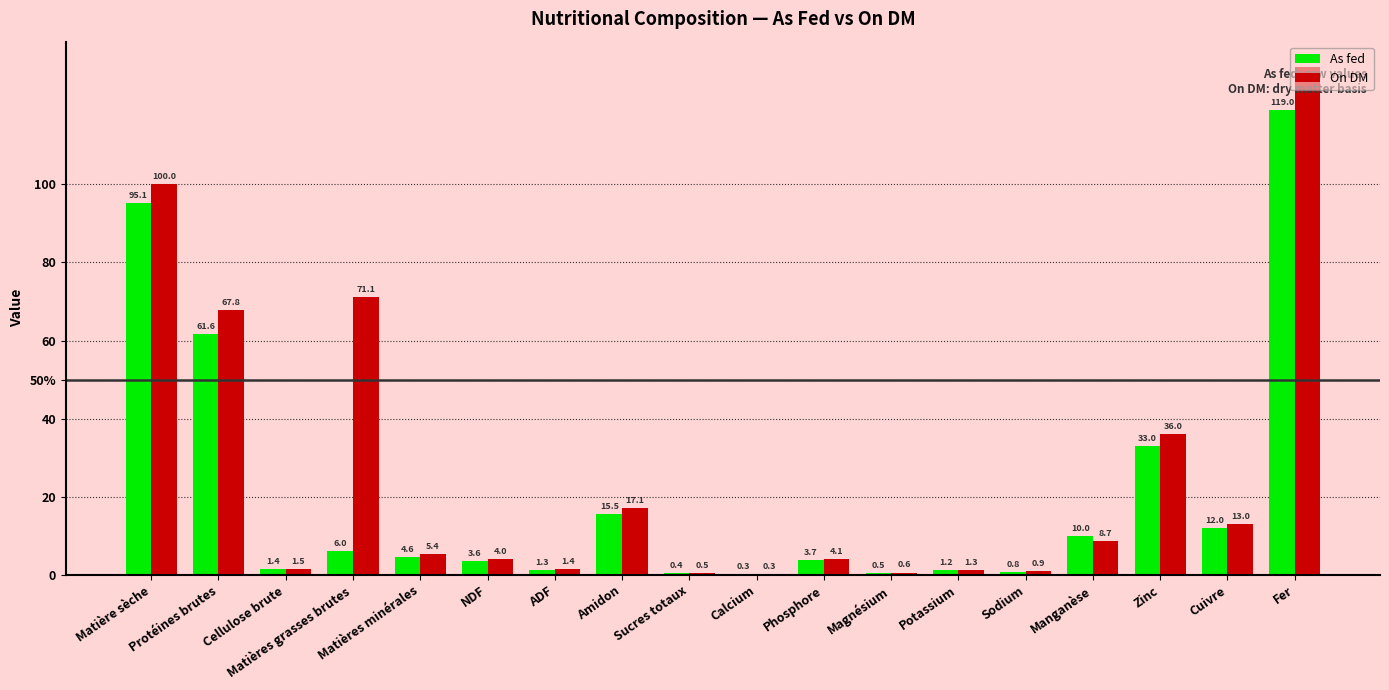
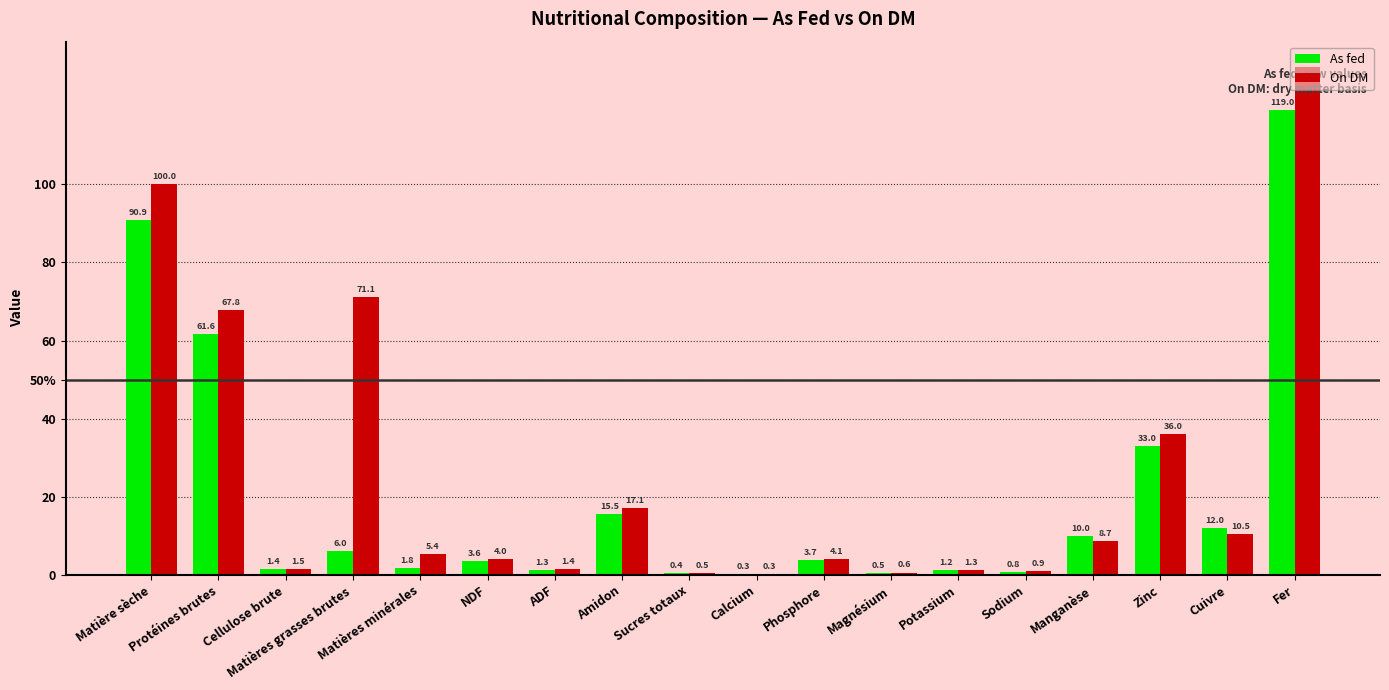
As fed, Matière sèche: 95.1 -> 90.9
As fed, Matières minérales: 4.6 -> 1.8
On DM, Cuivre: 13.0 -> 10.5
